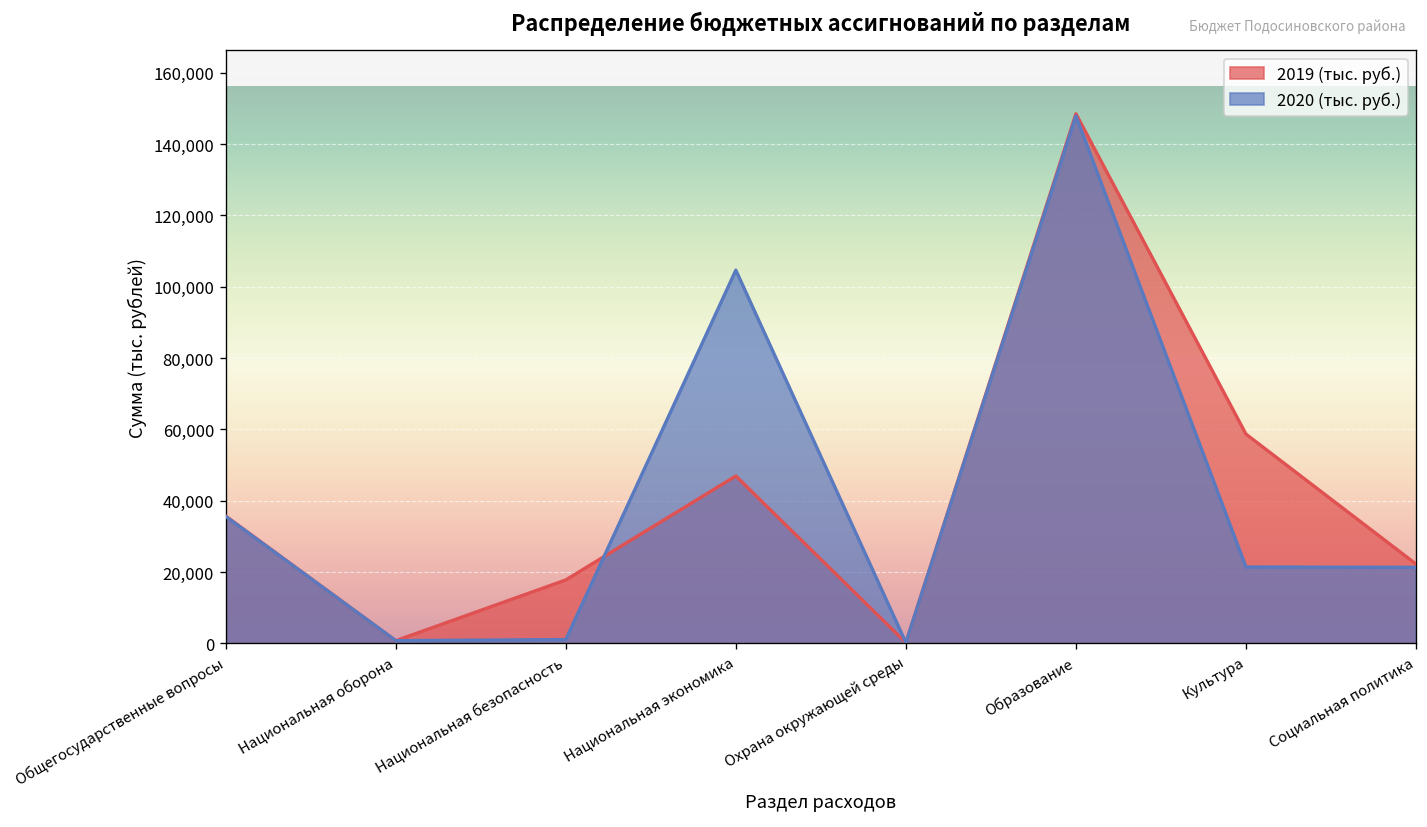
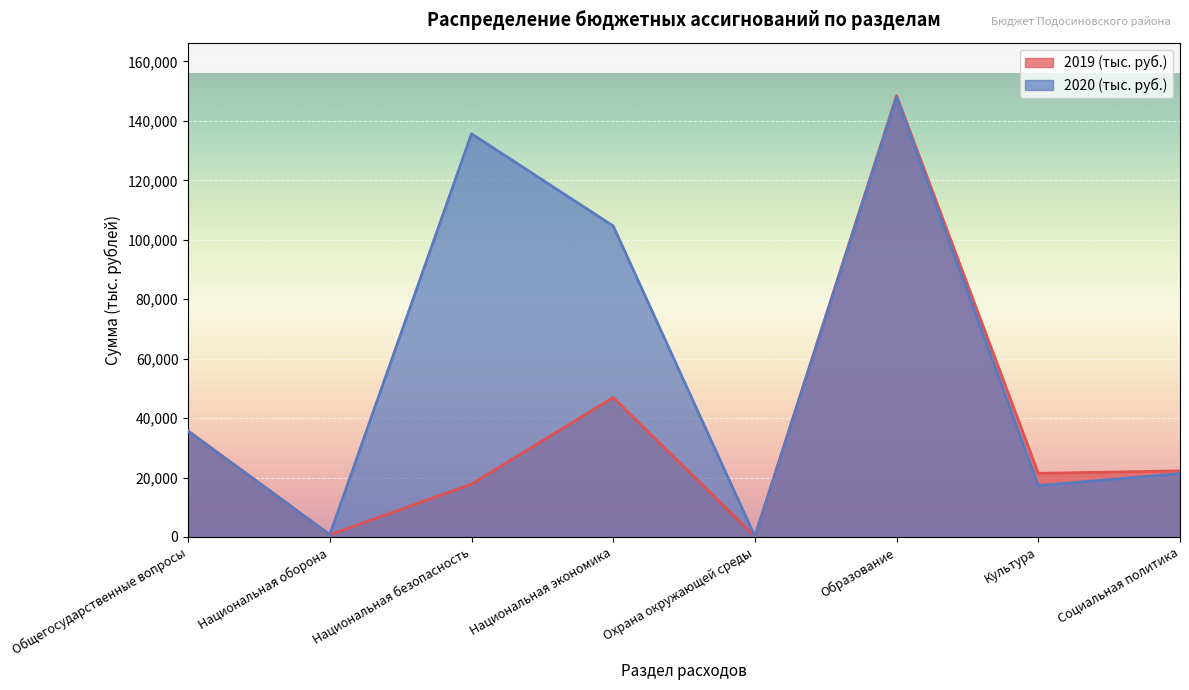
2020 (тыс. руб.), Национальная безопасность: 1,000 -> 136,000
2019 (тыс. руб.), Культура: 59,000 -> 21,000
2020 (тыс. руб.), Культура: 21,000 -> 17,000
